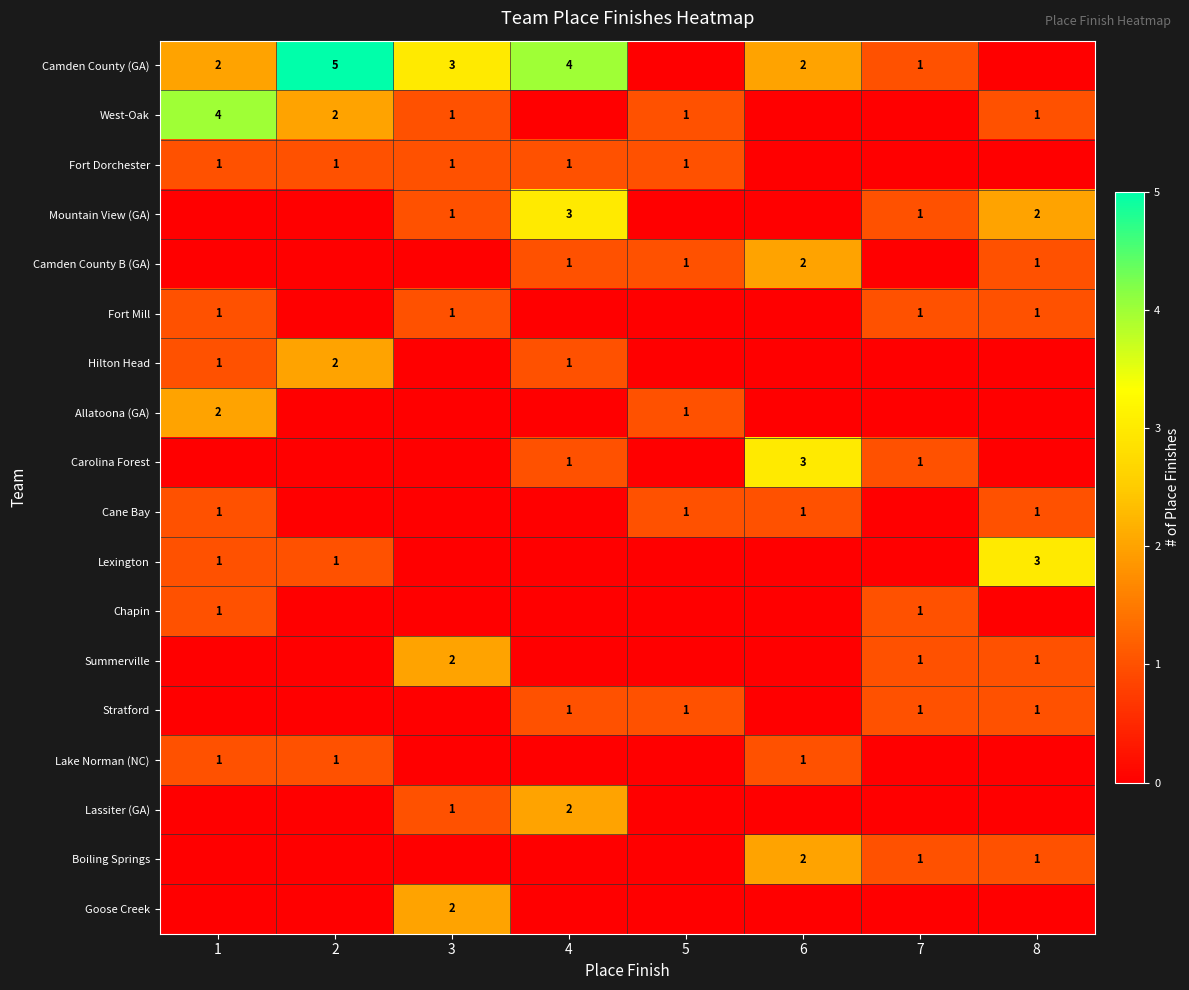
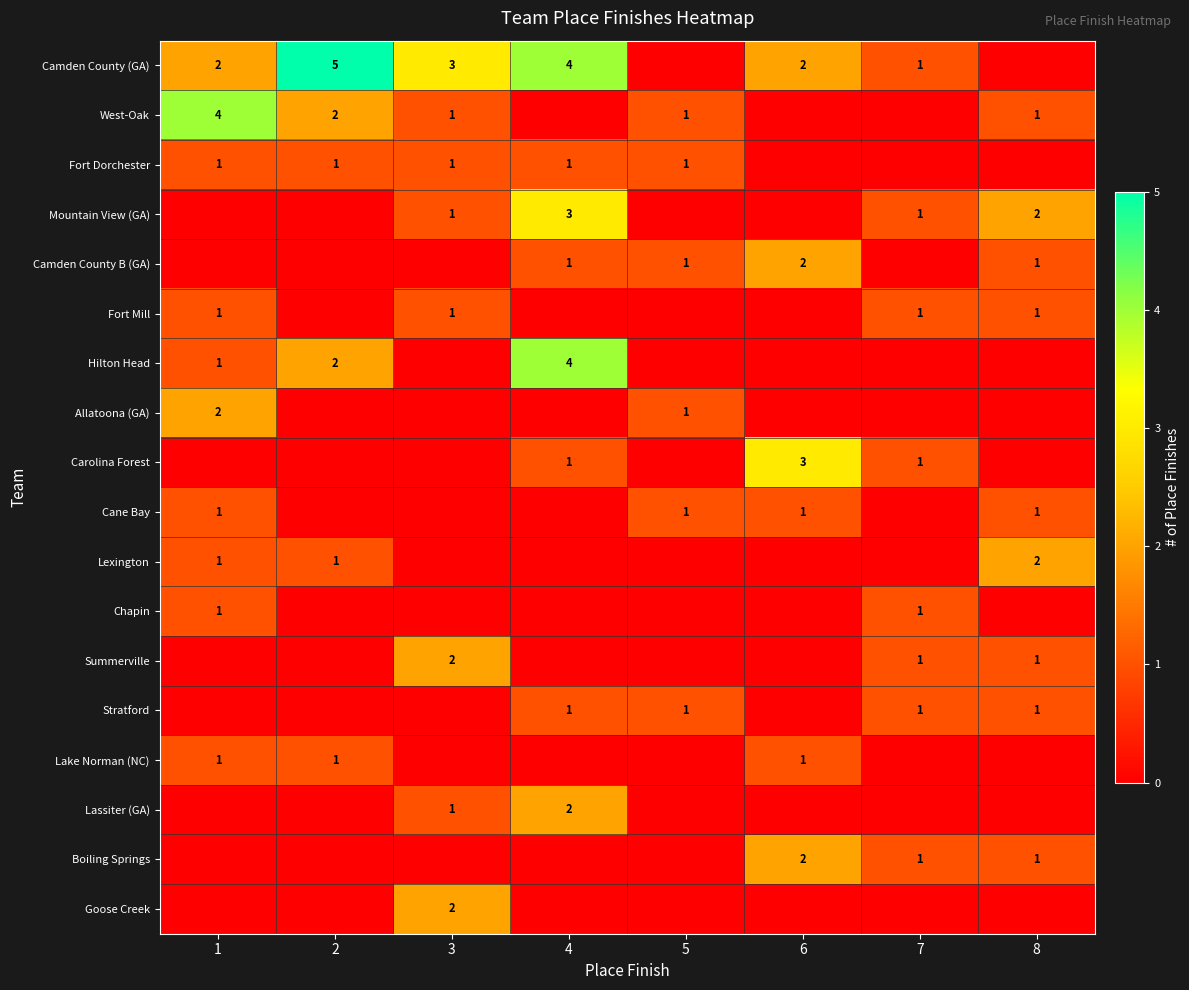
Hilton Head, 4: 1 -> 4
Lexington, 8: 3 -> 2
